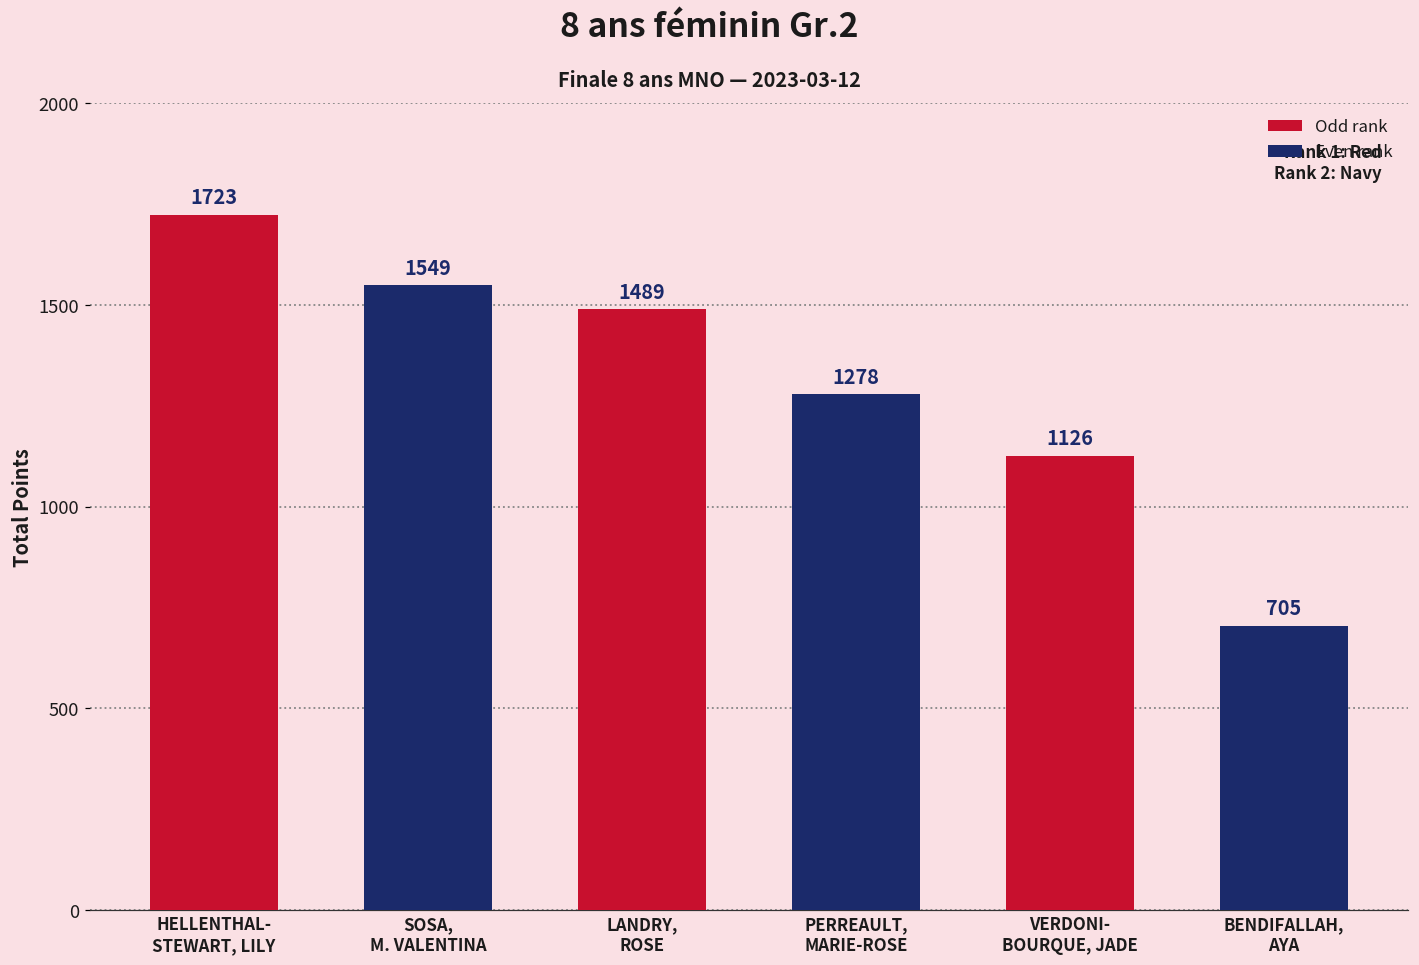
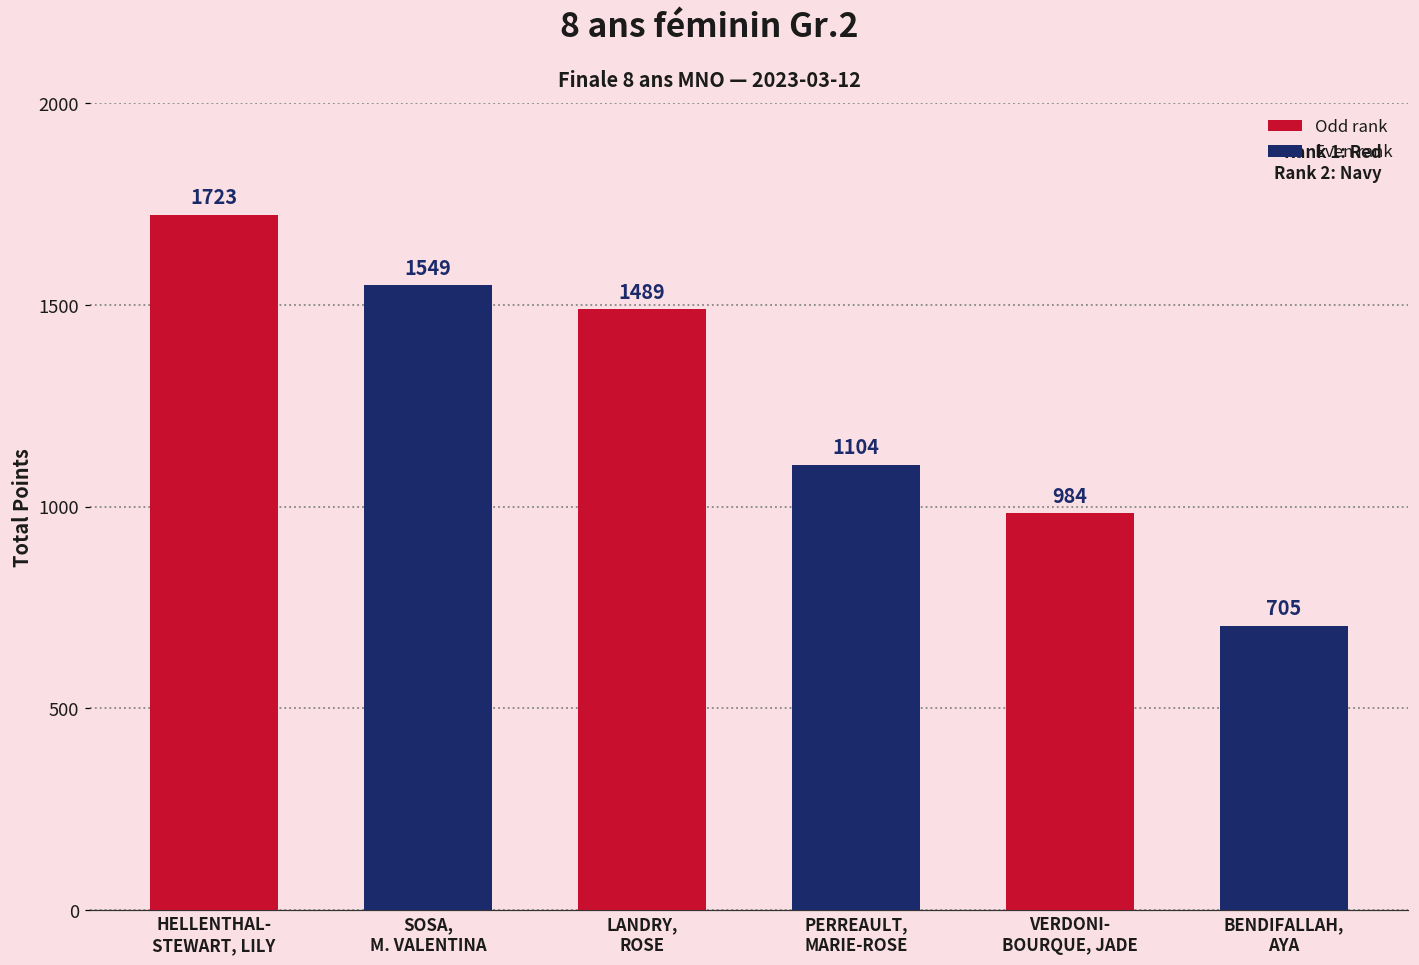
PERREAULT, MARIE-ROSE: 1278 -> 1104
VERDONI- BOURQUE, JADE: 1126 -> 984
